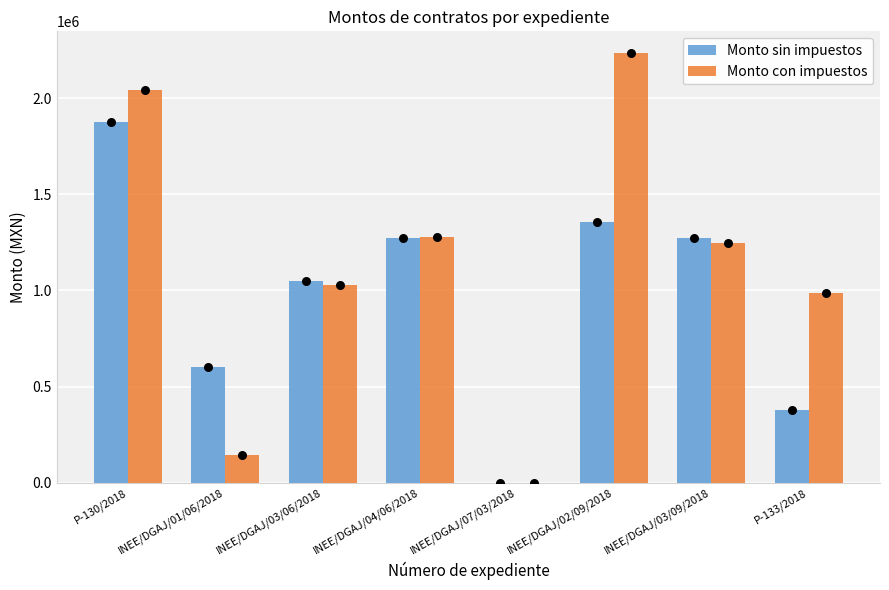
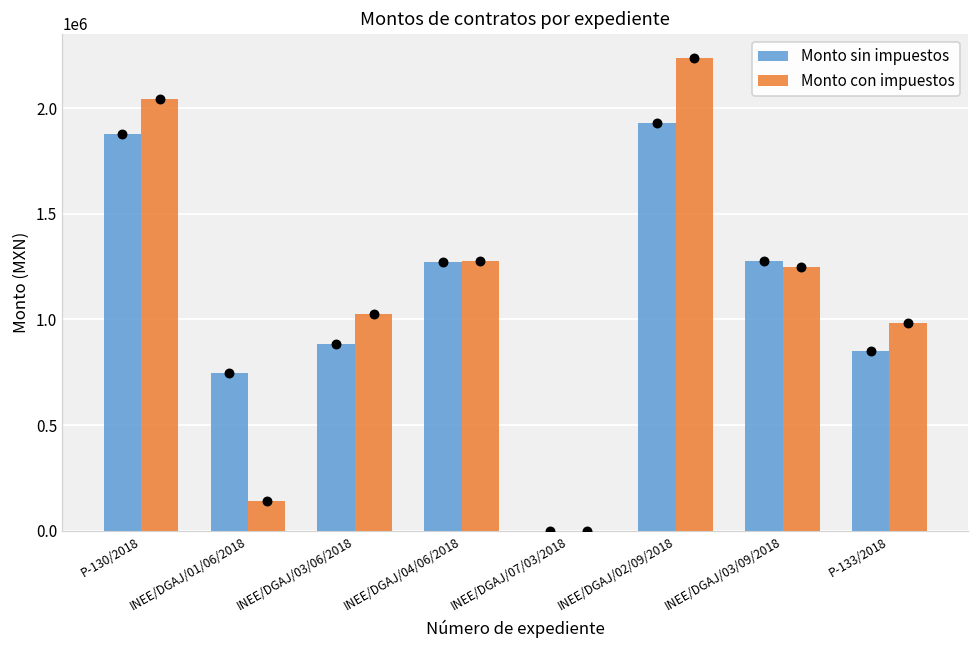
Monto sin impuestos, INEE/DGAJ/01/06/2018: 600000 -> 750000
Monto sin impuestos, INEE/DGAJ/03/06/2018: 1050000 -> 890000
Monto sin impuestos, INEE/DGAJ/02/09/2018: 1360000 -> 1930000
Monto sin impuestos, P-133/2018: 380000 -> 850000
